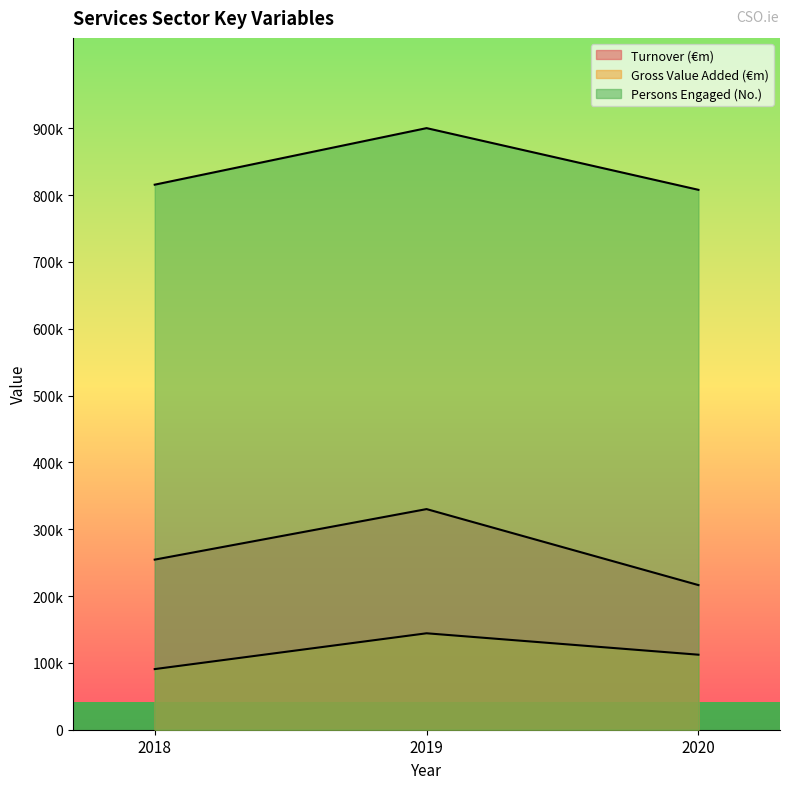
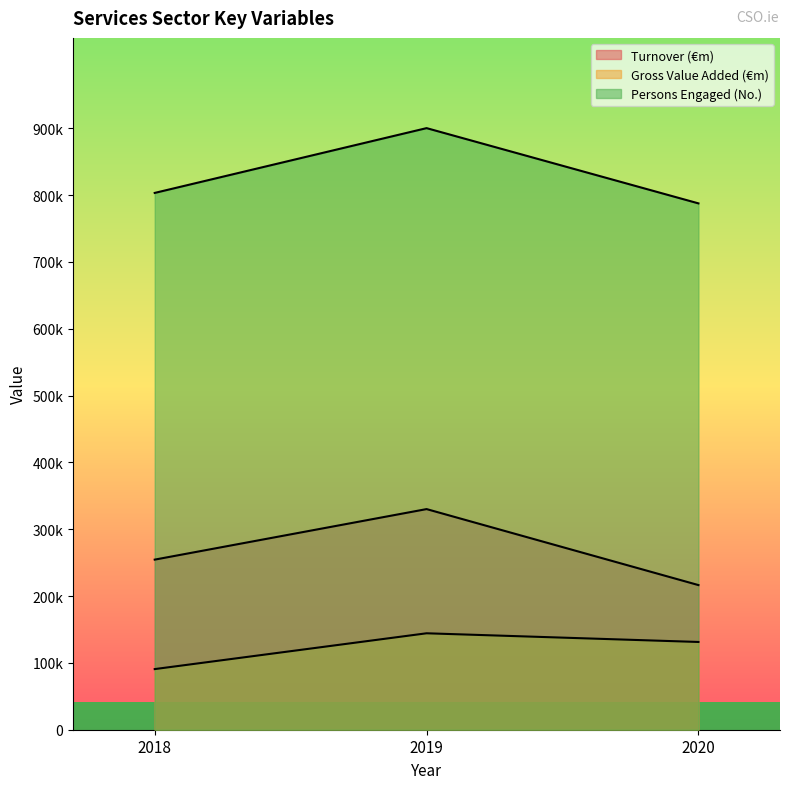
Persons Engaged (No.), 2018: 820000 -> 800000
Gross Value Added (€m), 2020: 110000 -> 130000
Persons Engaged (No.), 2020: 810000 -> 790000
